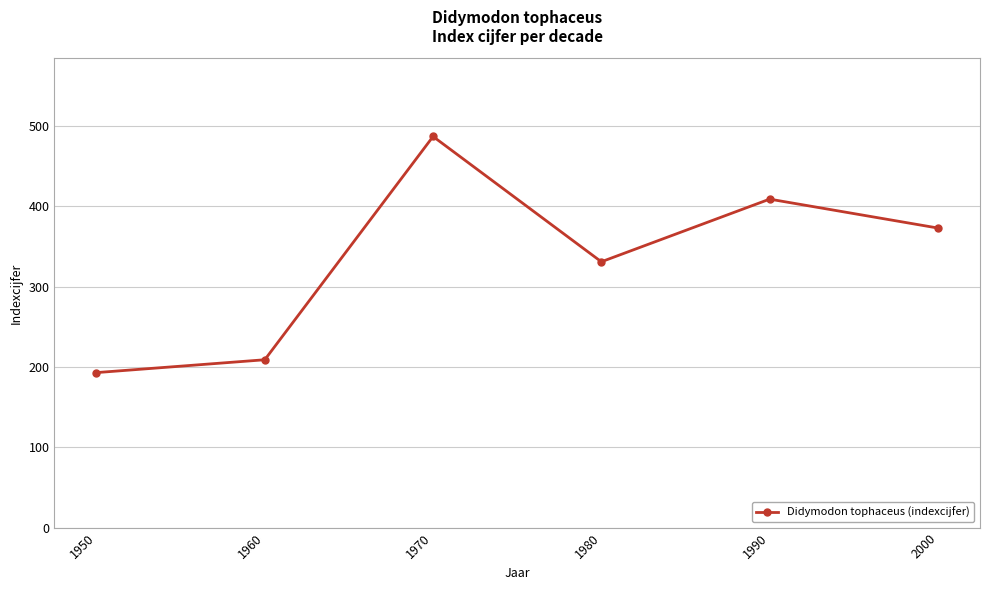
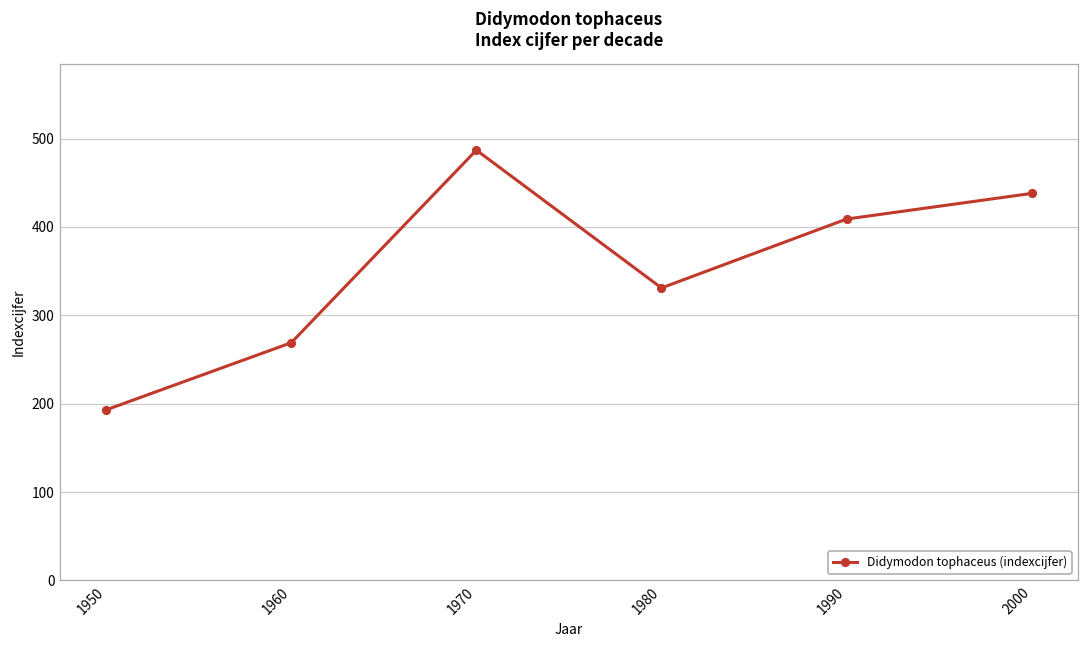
1960: 210 -> 270
2000: 370 -> 440
